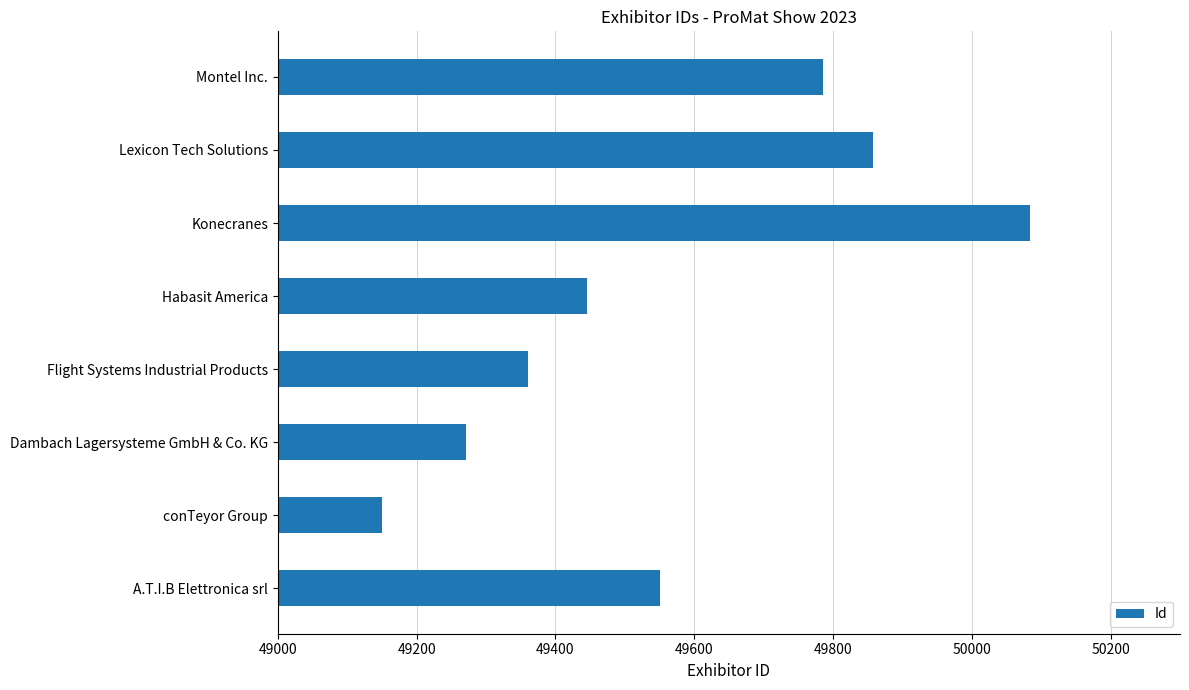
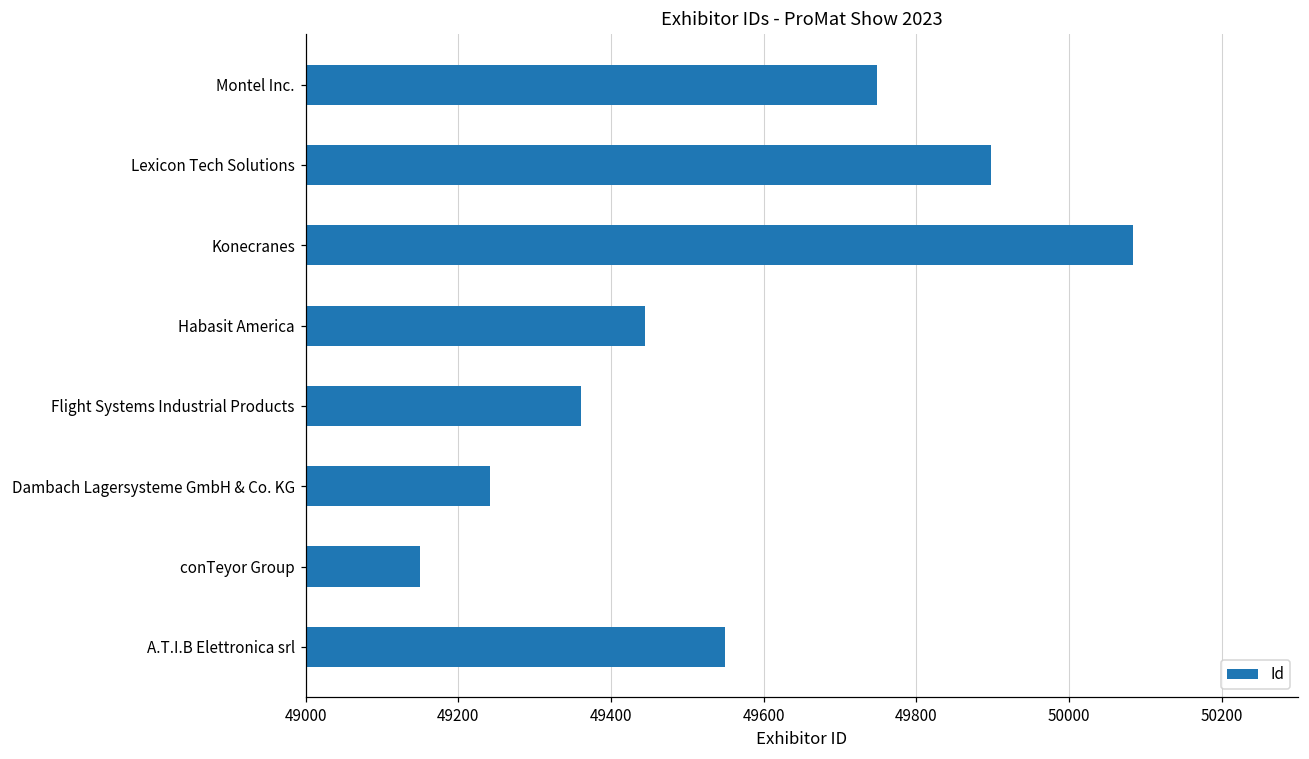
Montel Inc.: 49790 -> 49750
Lexicon Tech Solutions: 49860 -> 49900
Dambach Lagersysteme GmbH & Co. KG: 49270 -> 49240
